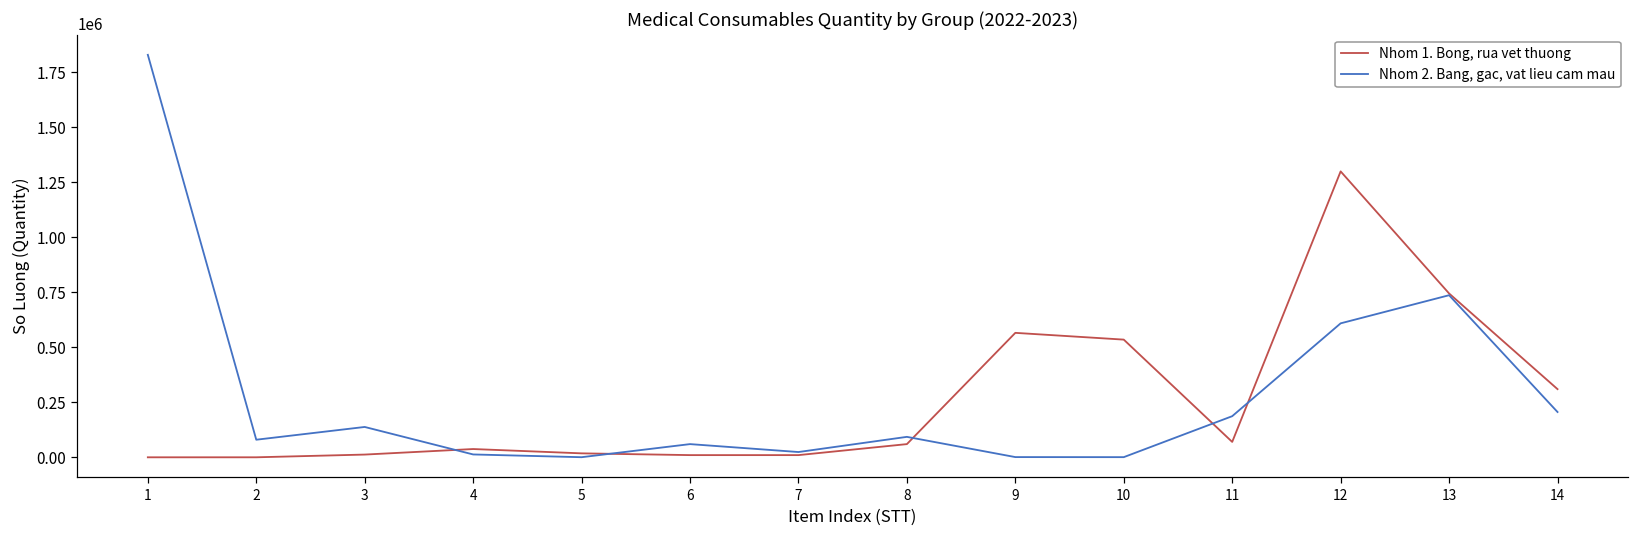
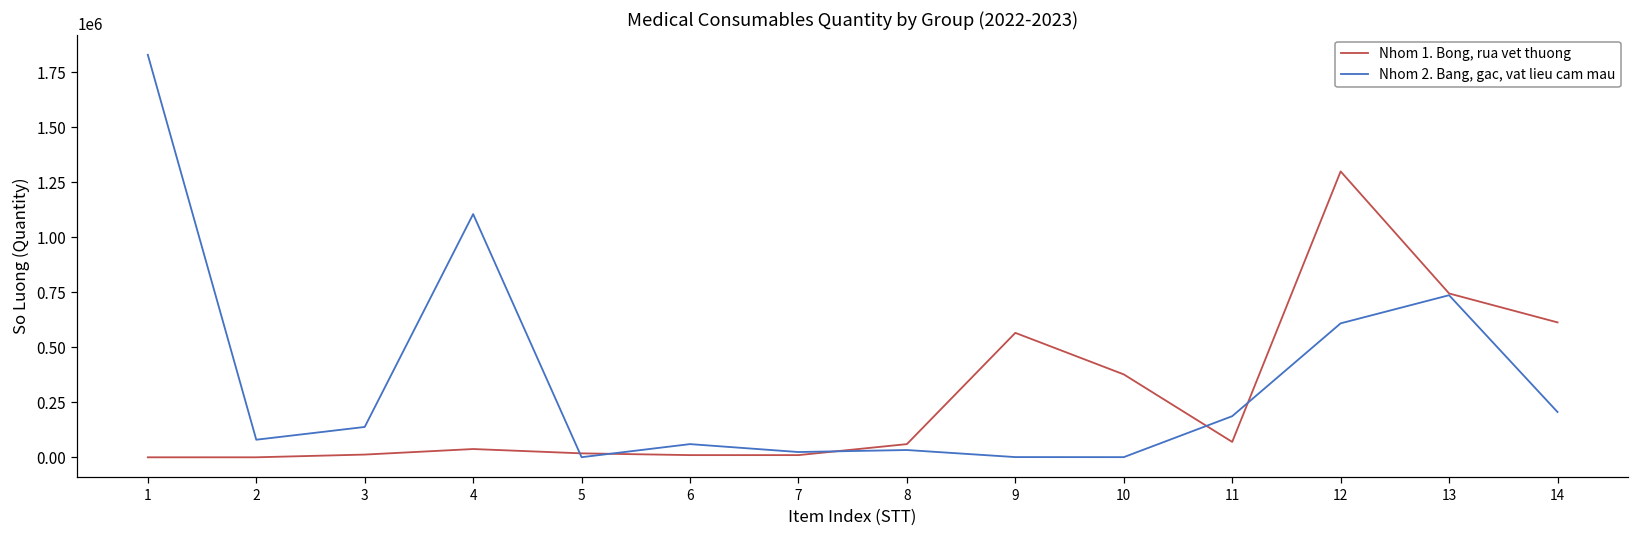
Nhom 2. Bang, gac, vat lieu cam mau, 4: 10000 -> 1110000
Nhom 2. Bang, gac, vat lieu cam mau, 8: 90000 -> 30000
Nhom 1. Bong, rua vet thuong, 10: 540000 -> 380000
Nhom 1. Bong, rua vet thuong, 14: 310000 -> 610000
